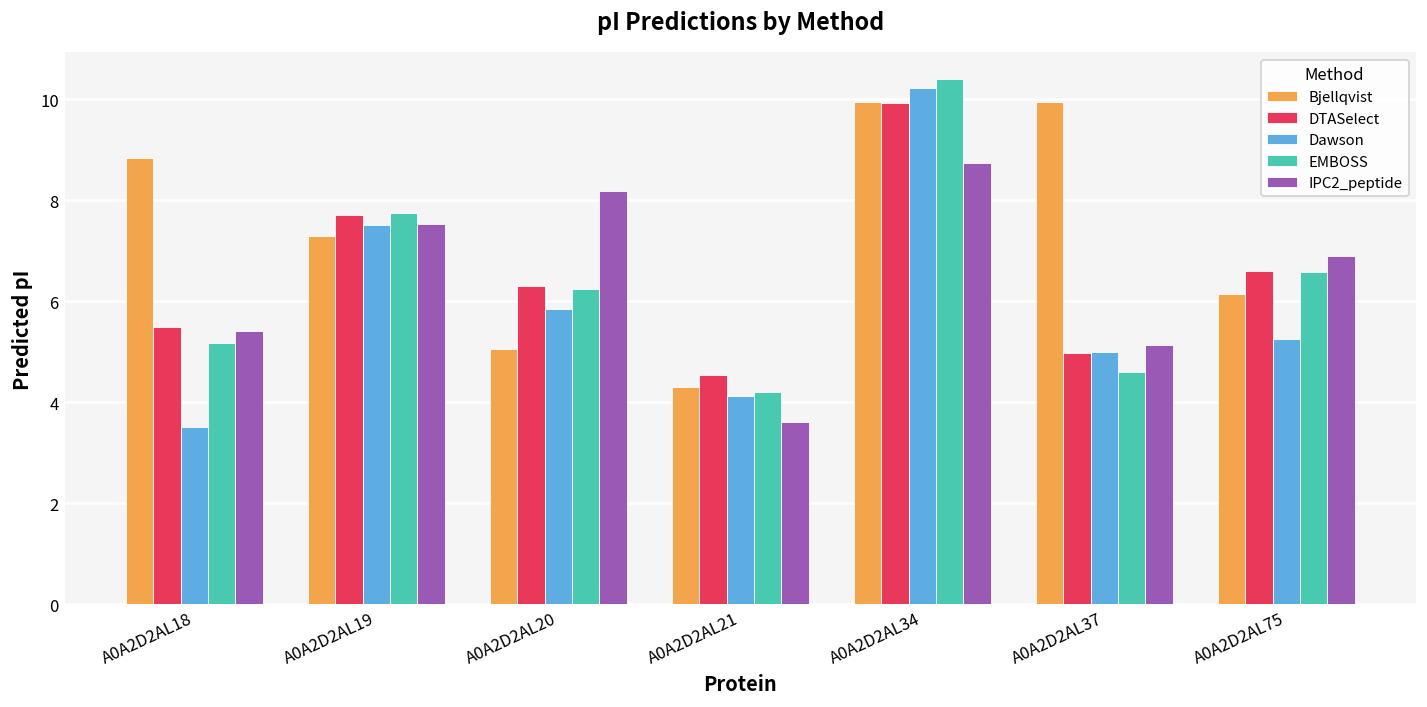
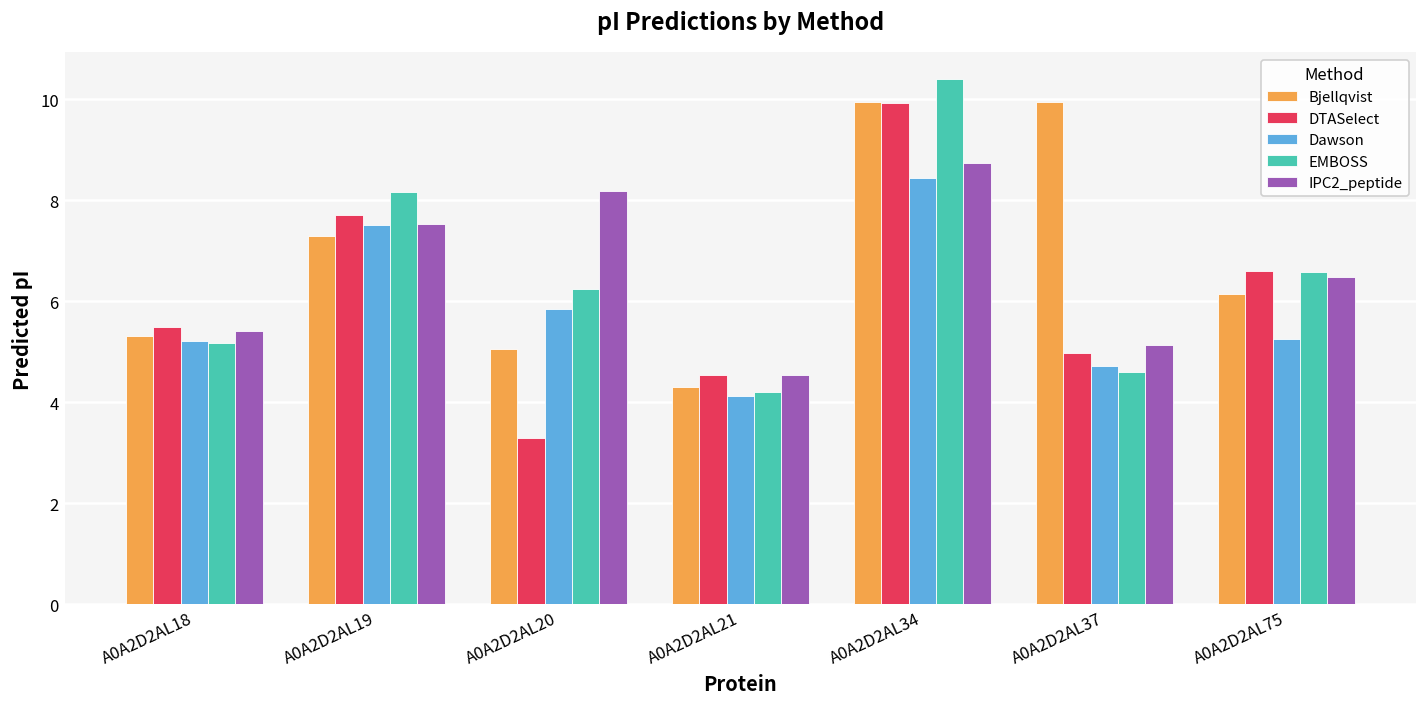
Bjellqvist, A0A2D2AL18: 8.8 -> 5.3
Dawson, A0A2D2AL18: 3.5 -> 5.2
EMBOSS, A0A2D2AL19: 7.7 -> 8.2
DTASelect, A0A2D2AL20: 6.3 -> 3.3
IPC2_peptide, A0A2D2AL21: 3.6 -> 4.5
Dawson, A0A2D2AL34: 10.2 -> 8.4
Dawson, A0A2D2AL37: 5.0 -> 4.7
IPC2_peptide, A0A2D2AL75: 6.9 -> 6.5
